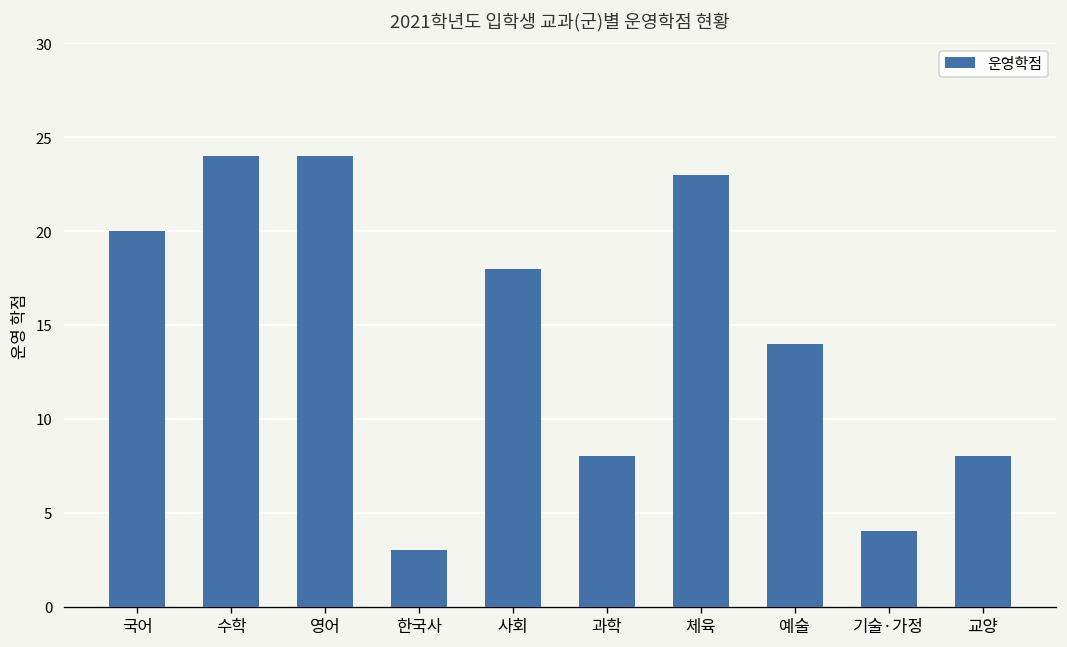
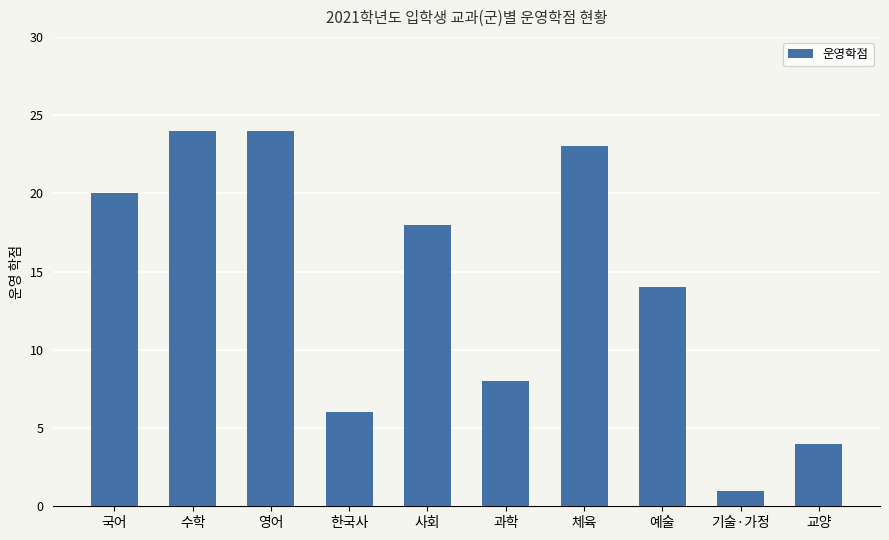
한국사: 3 -> 6
기술·가정: 4 -> 1
교양: 8 -> 4
